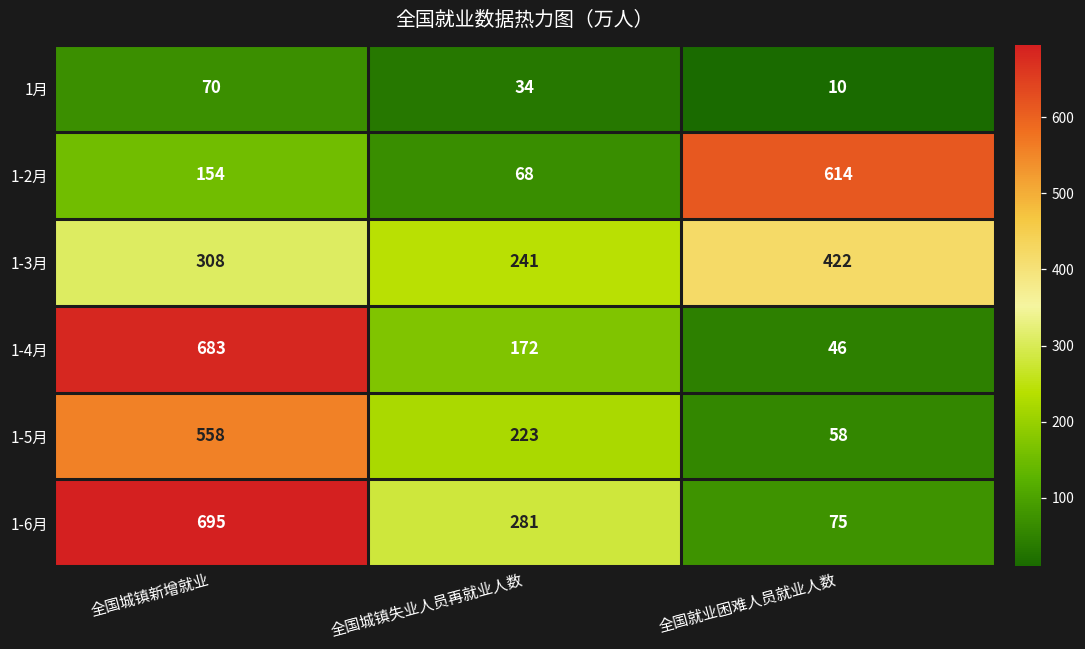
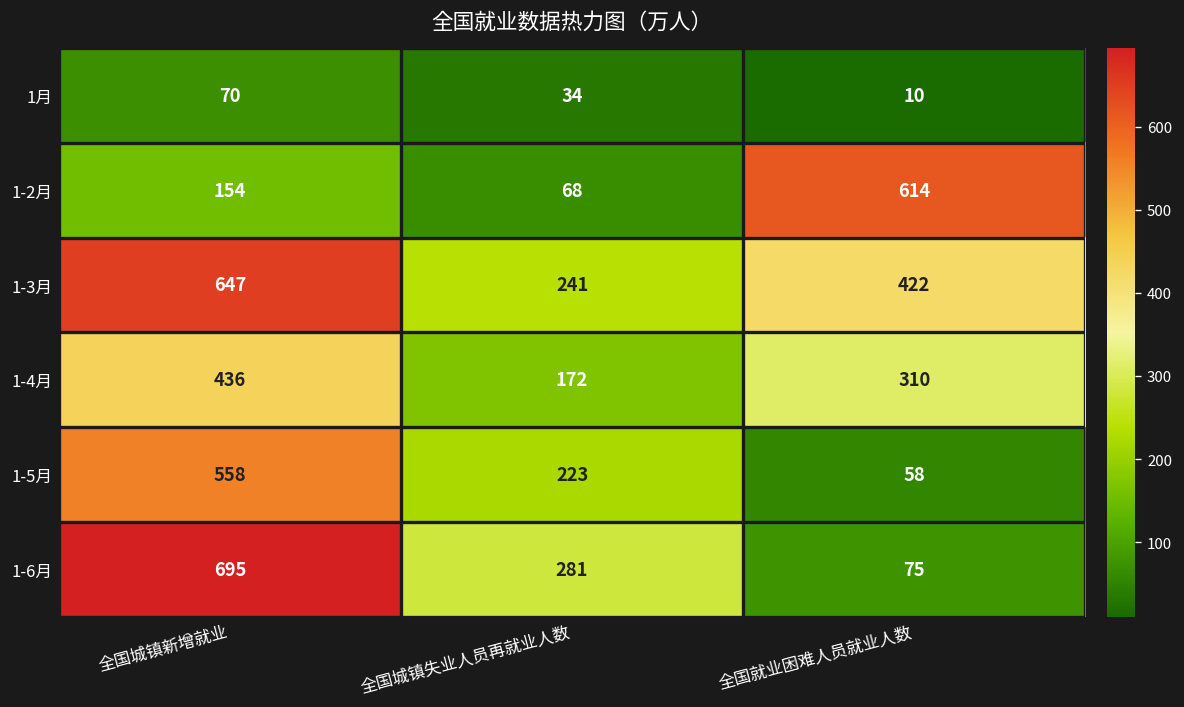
1-3月, 全国城镇新增就业: 308 -> 647
1-4月, 全国城镇新增就业: 683 -> 436
1-4月, 全国就业困难人员就业人数: 46 -> 310
